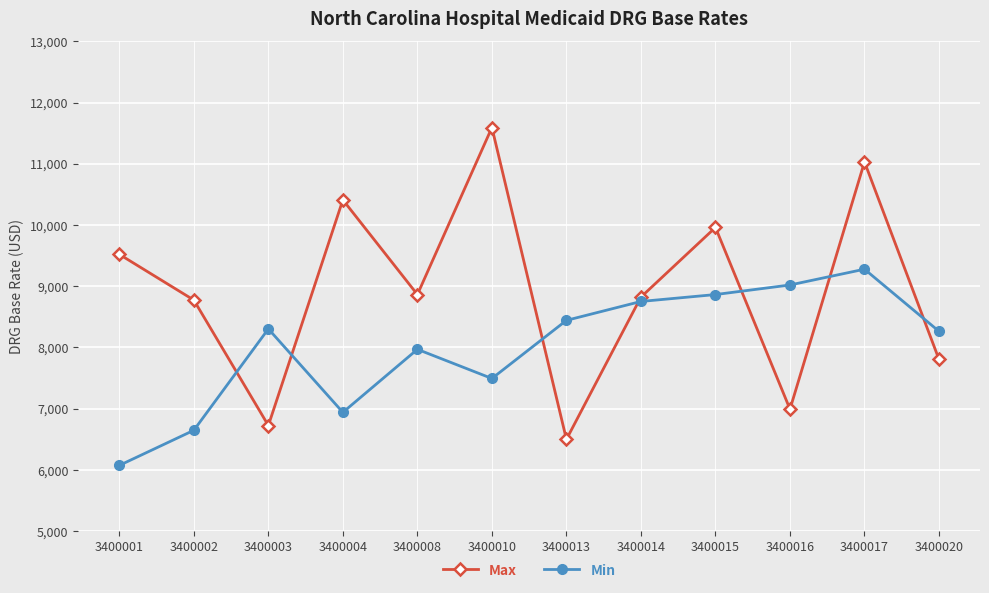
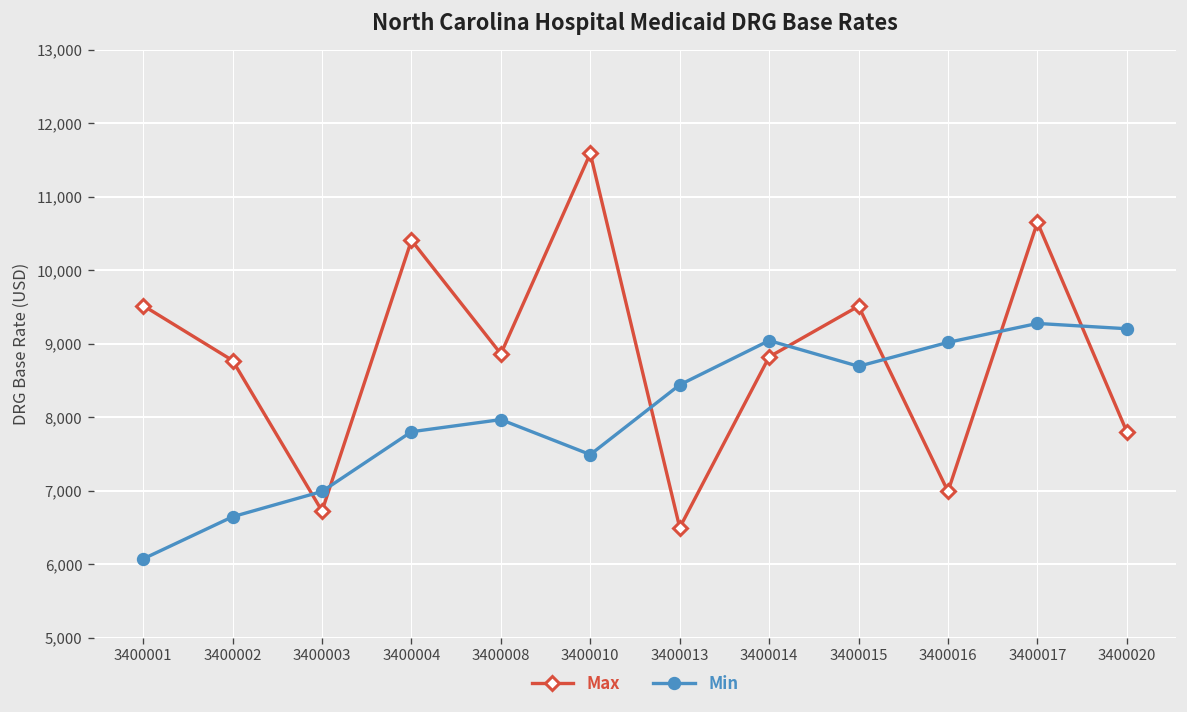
Min, 3400003: 8,300 -> 7,000
Min, 3400004: 6,900 -> 7,800
Min, 3400014: 8,800 -> 9,000
Max, 3400015: 10,000 -> 9,500
Min, 3400015: 8,900 -> 8,700
Max, 3400017: 11,000 -> 10,700
Min, 3400020: 8,300 -> 9,200
